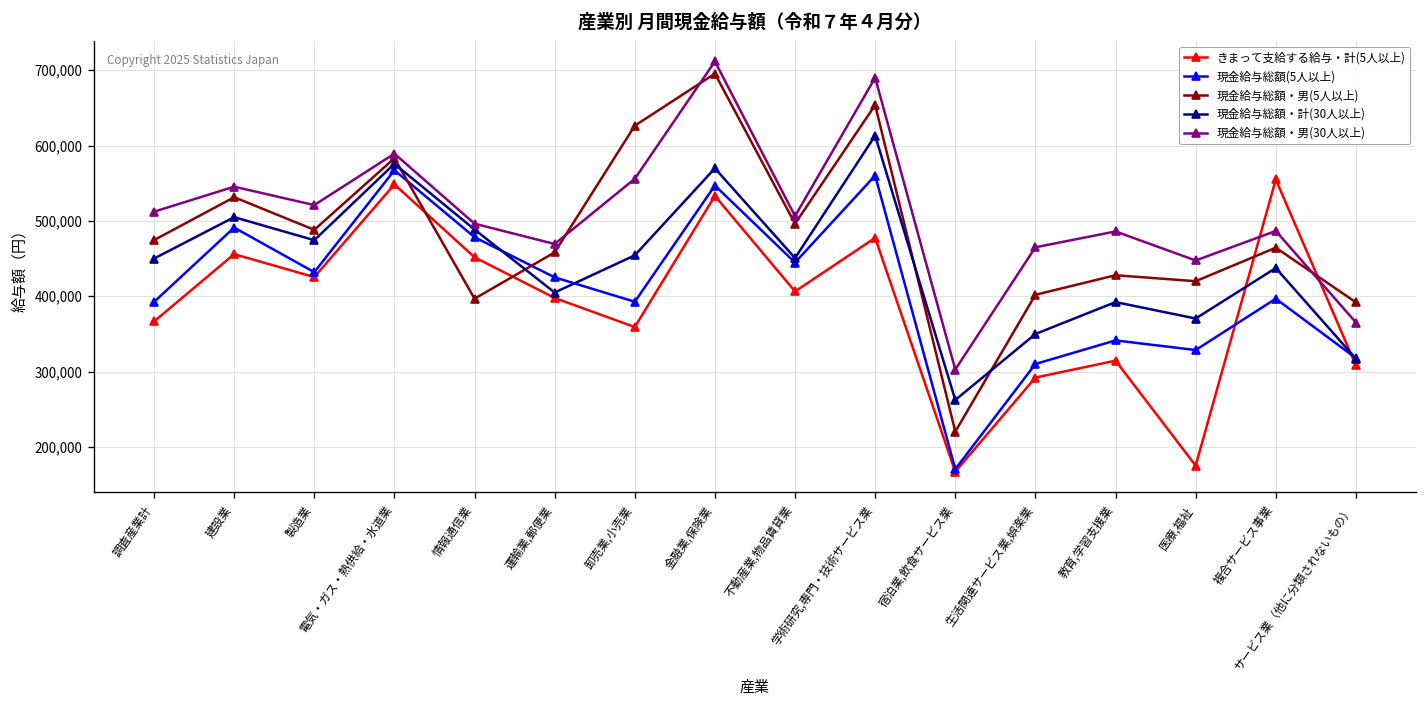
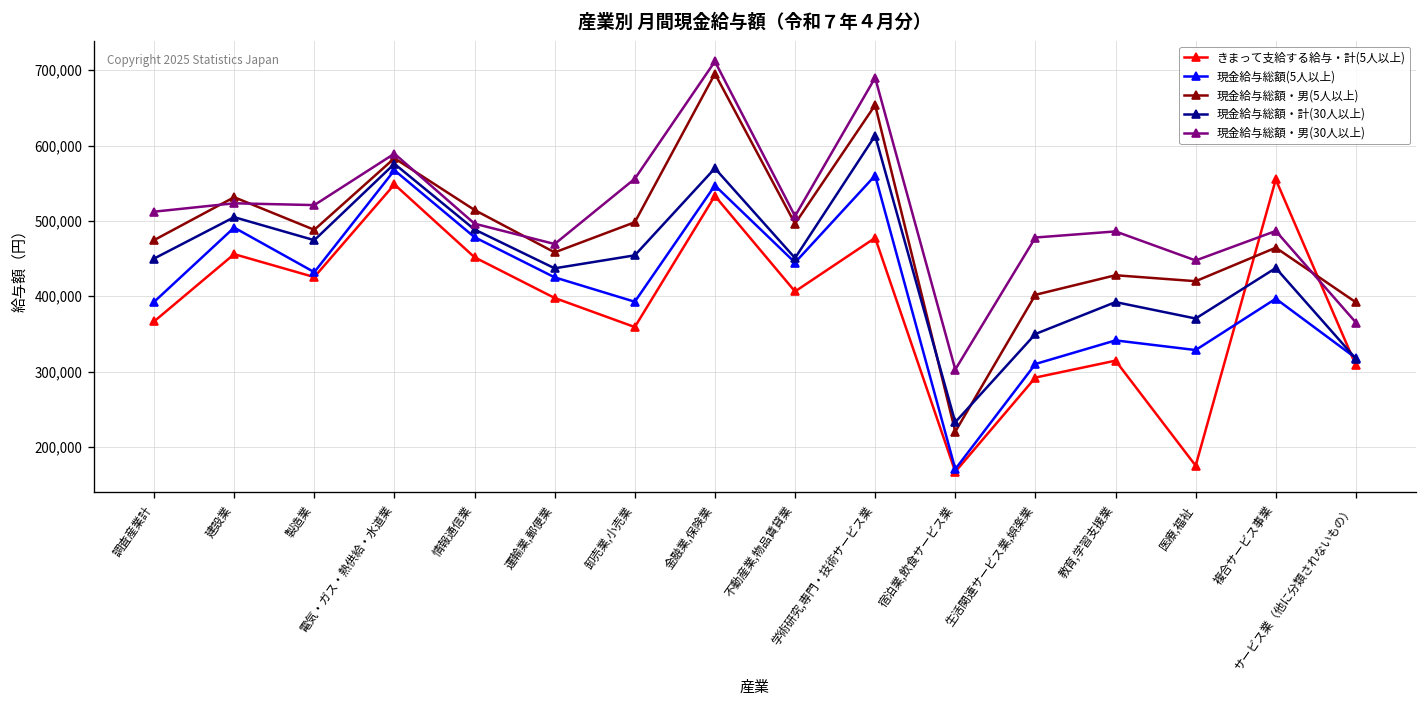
現金給与総額・男(30人以上), 建設業: 550,000 -> 520,000
現金給与総額・男(5人以上), 情報通信業: 400,000 -> 510,000
現金給与総額・計(30人以上), 運輸業,郵便業: 400,000 -> 440,000
現金給与総額・男(5人以上), 卸売業,小売業: 630,000 -> 500,000
現金給与総額・計(30人以上), 宿泊業,飲食サービス業: 260,000 -> 230,000
現金給与総額・男(30人以上), 生活関連サービス業,娯楽業: 460,000 -> 480,000
